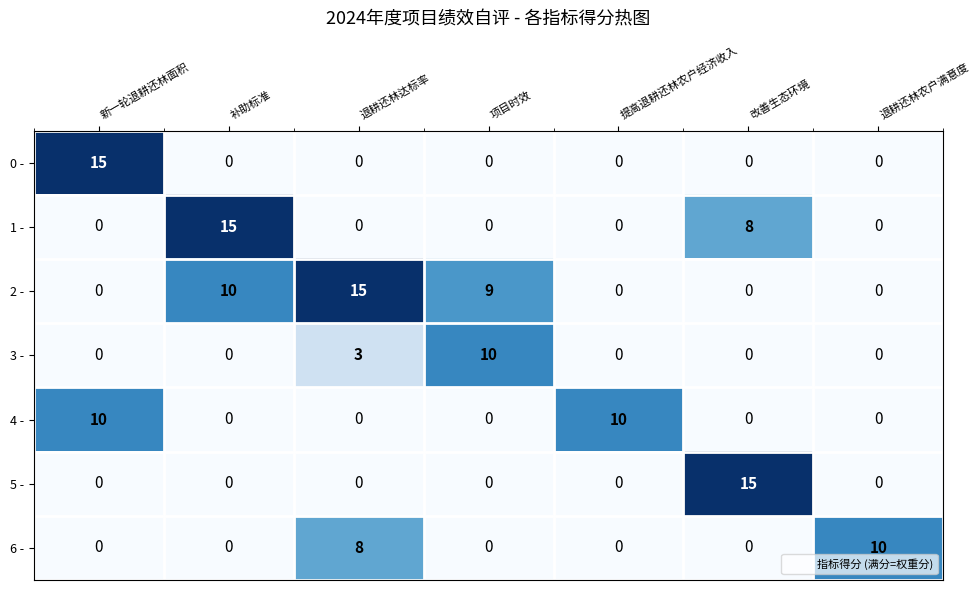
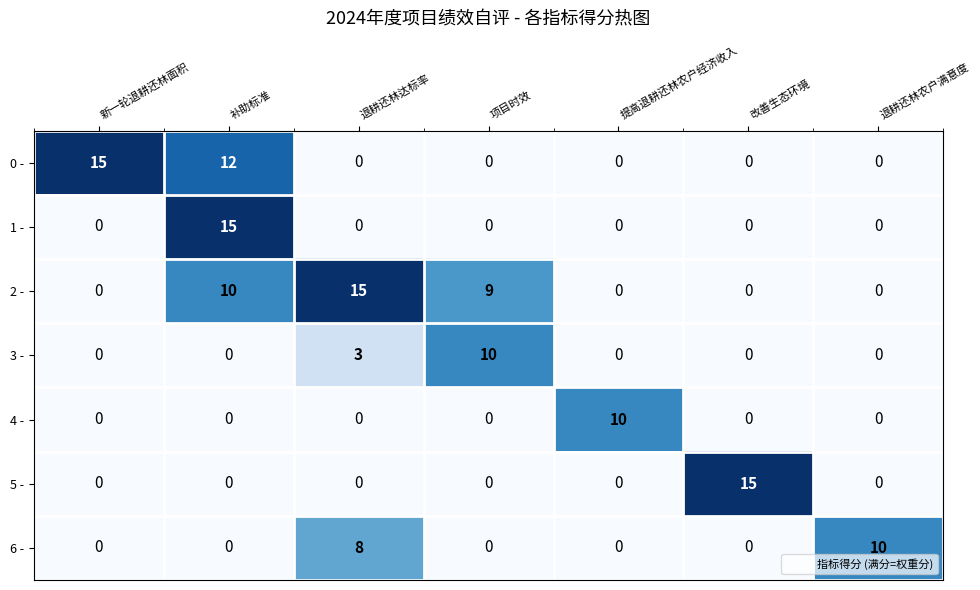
0 -, 补助标准: 0 -> 12
1 -, 改善生态环境: 8 -> 0
4 -, 新一轮退耕还林面积: 10 -> 0
